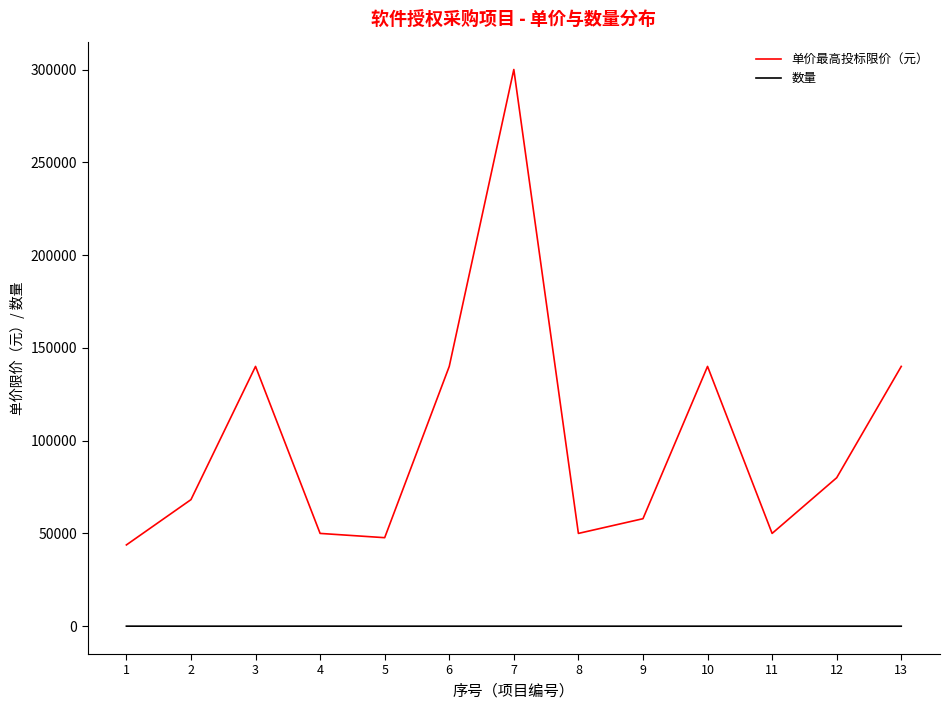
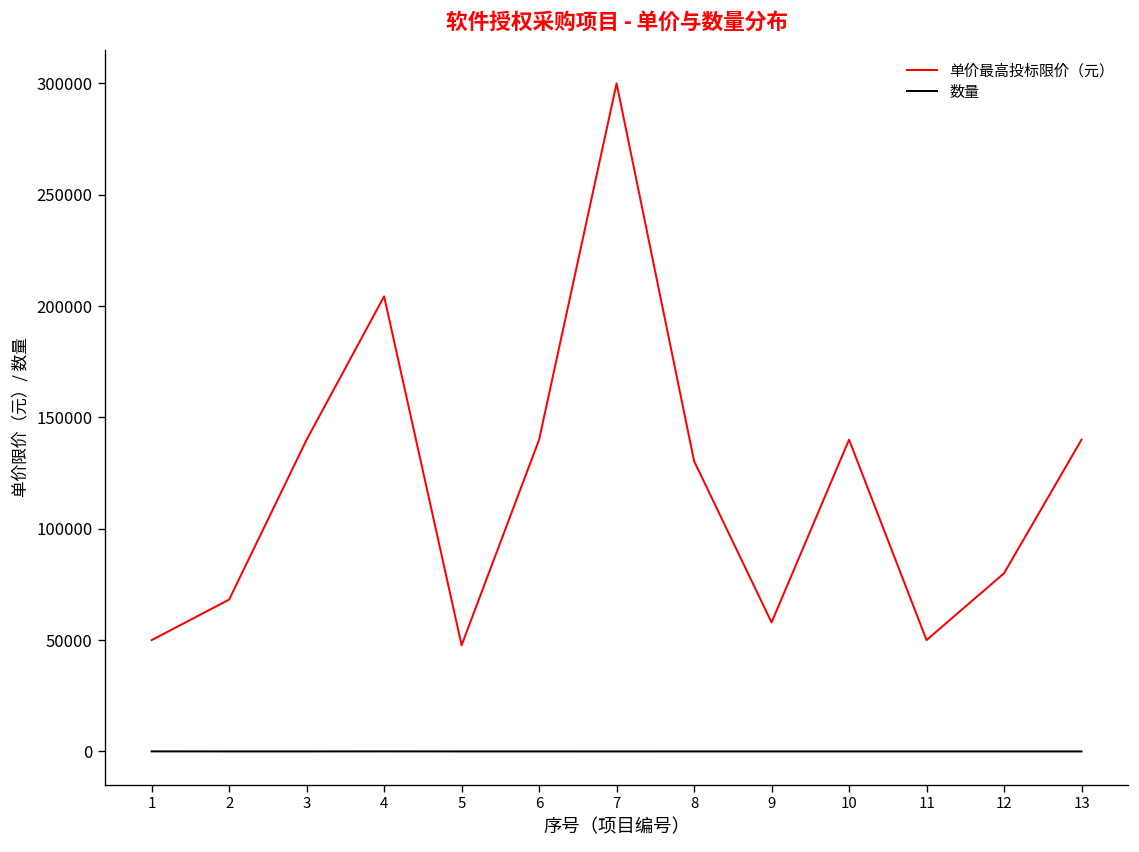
单价最高投标限价（元）, 1: 44000 -> 50000
单价最高投标限价（元）, 4: 50000 -> 204000
单价最高投标限价（元）, 8: 50000 -> 130000
